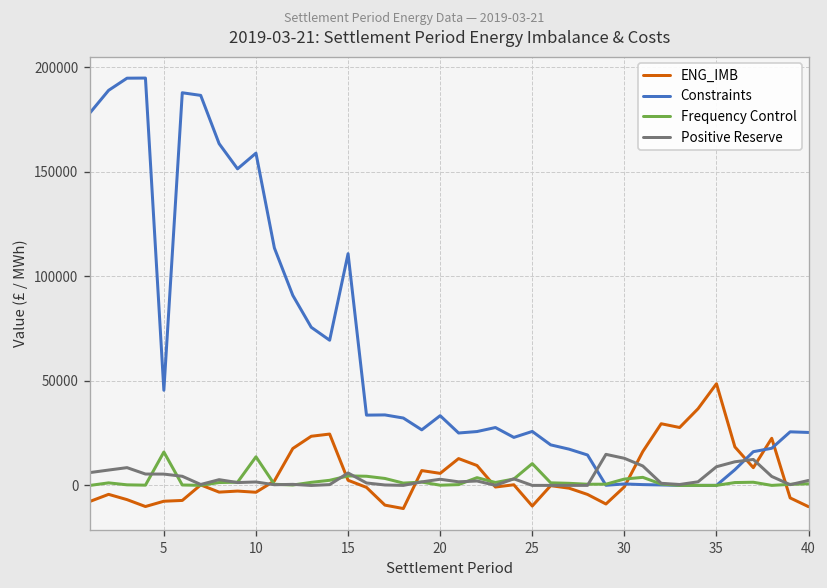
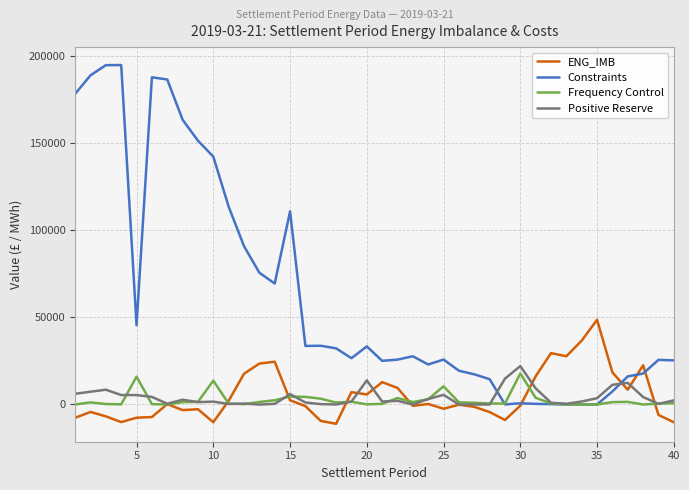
ENG_IMB, 10: -3000 -> -10000
Constraints, 10: 159000 -> 142000
Positive Reserve, 20: 3000 -> 14000
ENG_IMB, 25: -10000 -> -2000
Positive Reserve, 25: 0 -> 6000
Frequency Control, 30: 3000 -> 18000
Positive Reserve, 30: 13000 -> 22000
Positive Reserve, 35: 9000 -> 4000
